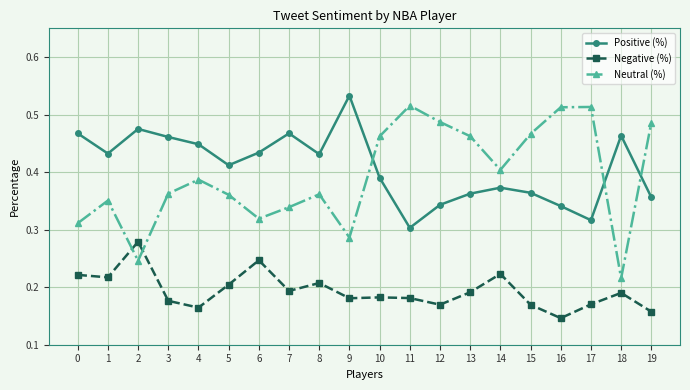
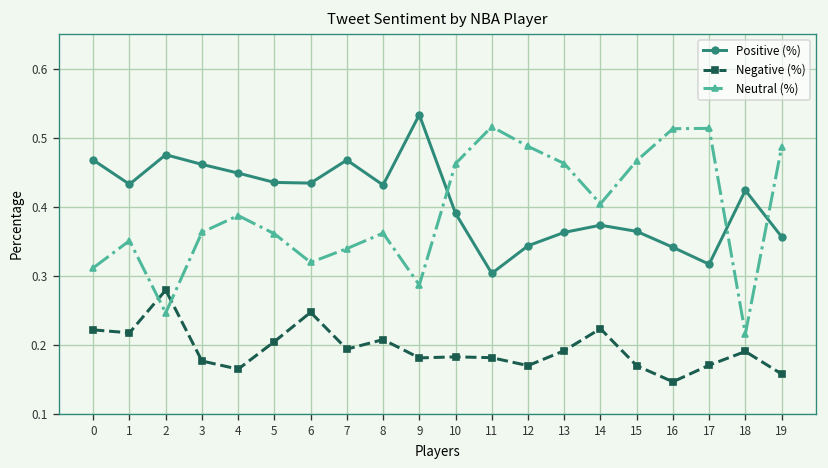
Positive (%), 5: 0.41 -> 0.44
Positive (%), 18: 0.46 -> 0.42
